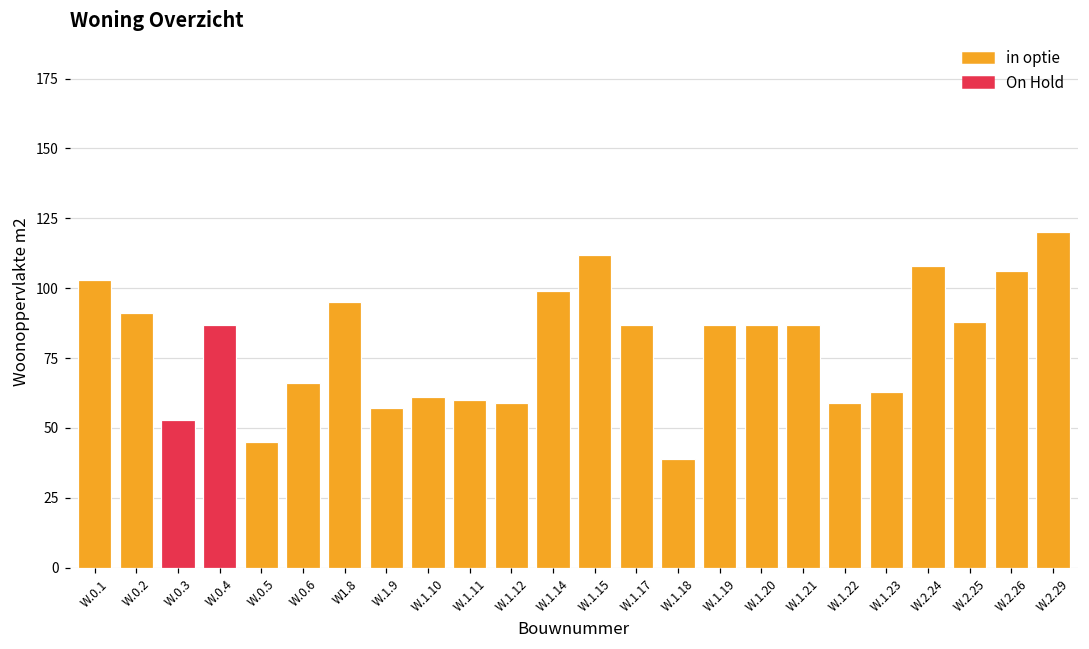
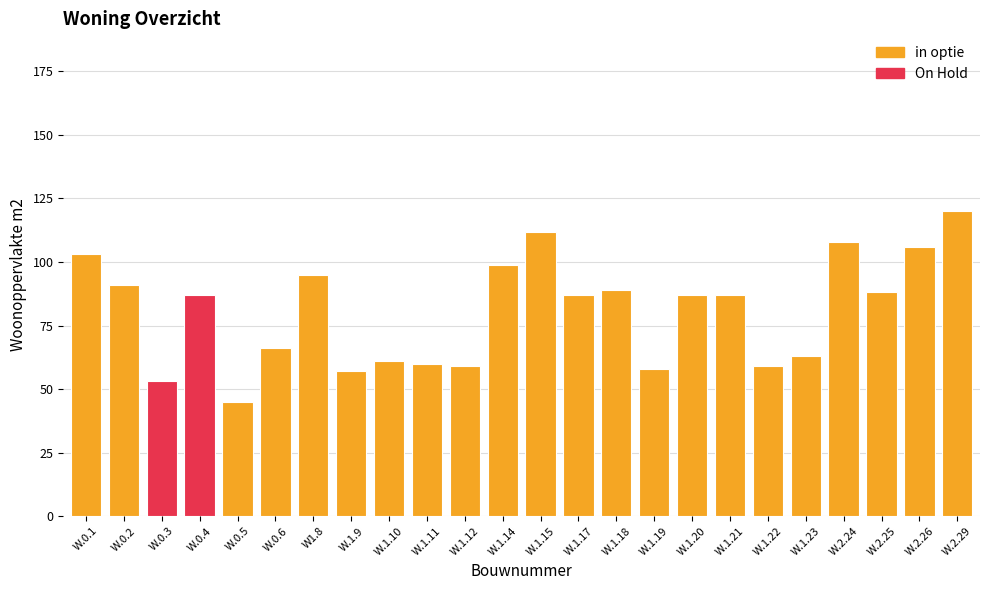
W.1.18: 39 -> 89
W.1.19: 87 -> 58
